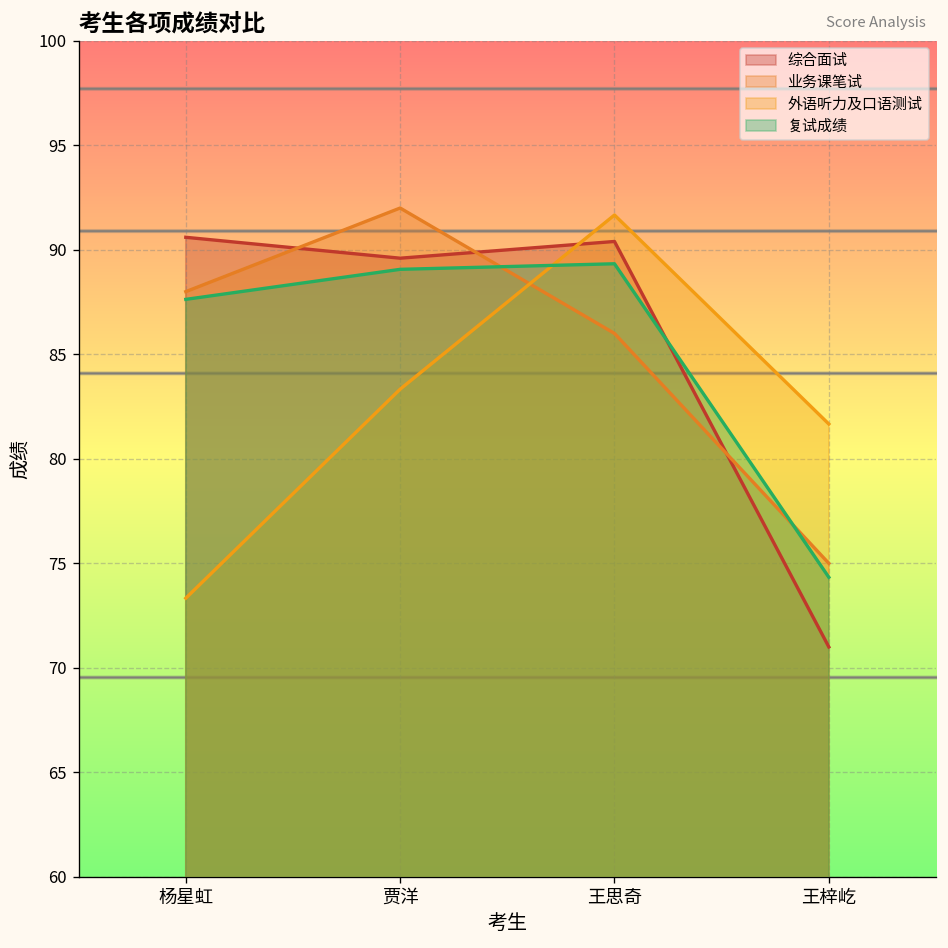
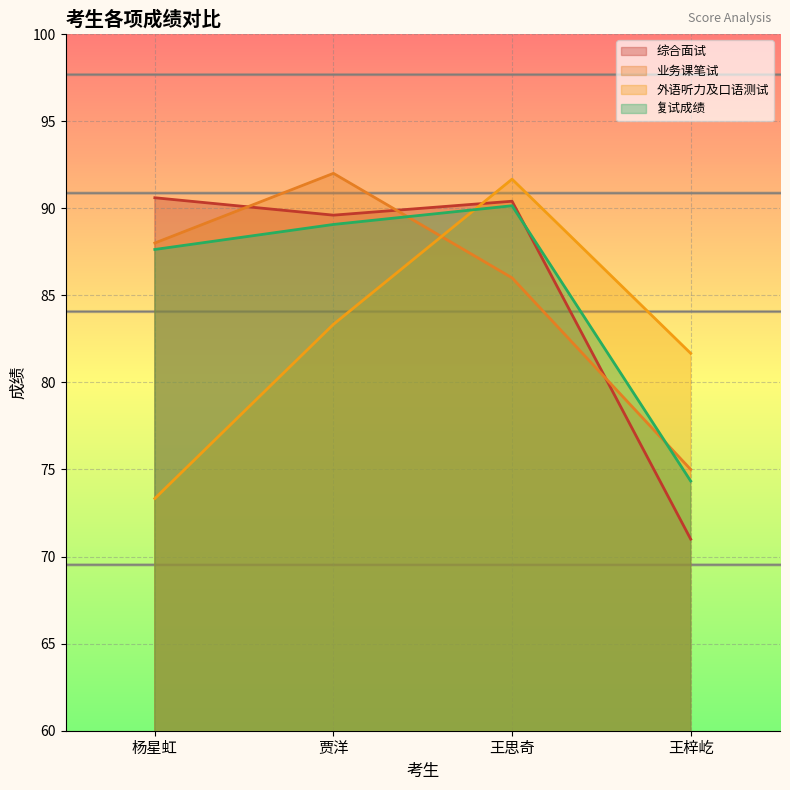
复试成绩, 王思奇: 89.3 -> 90.1
